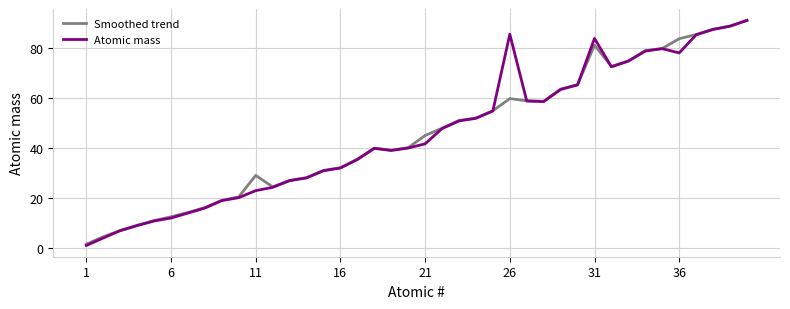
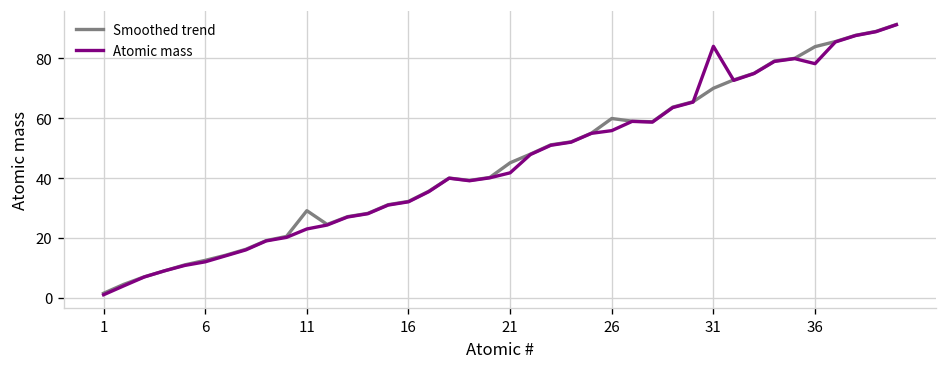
Atomic mass, 26: 86 -> 56
Smoothed trend, 31: 81 -> 70
